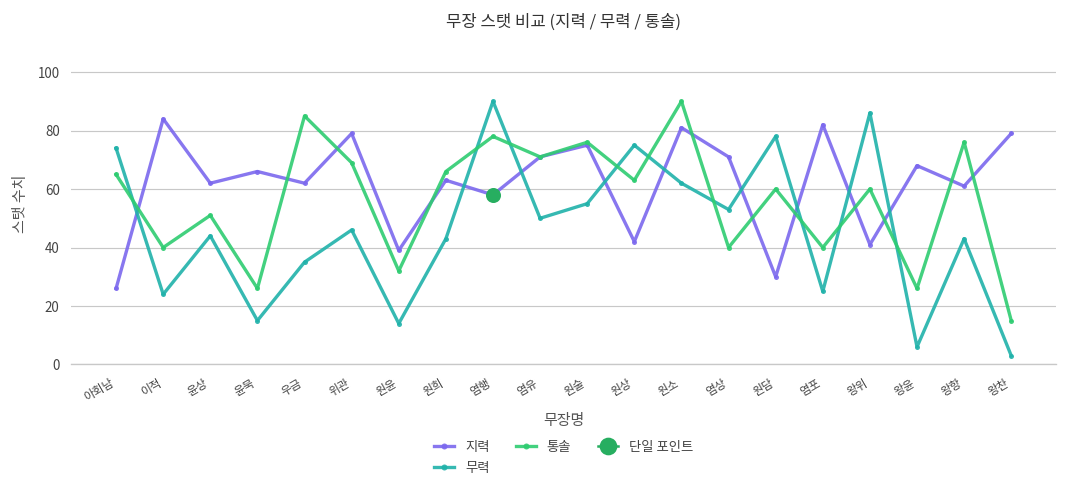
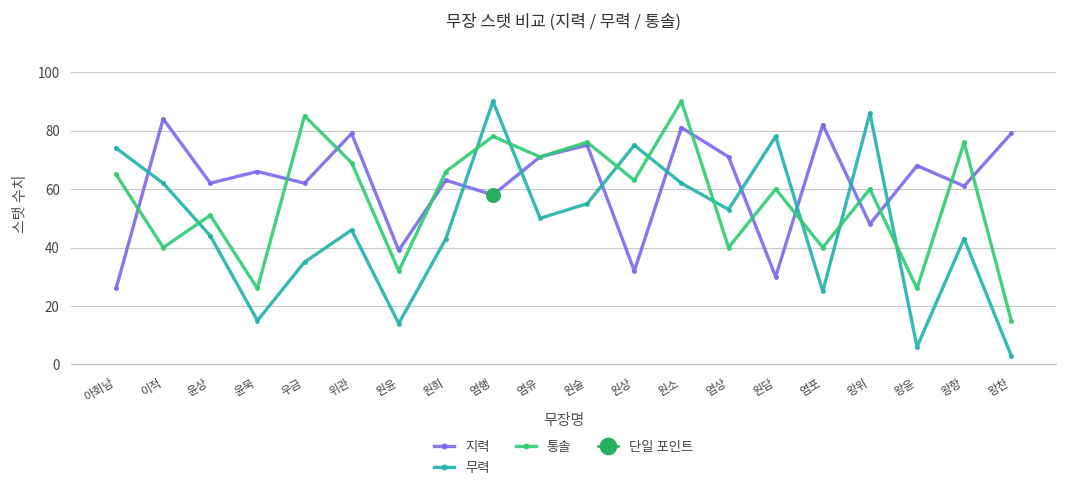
무력, 이적: 24 -> 62
지력, 원상: 42 -> 32
지력, 왕위: 41 -> 48
